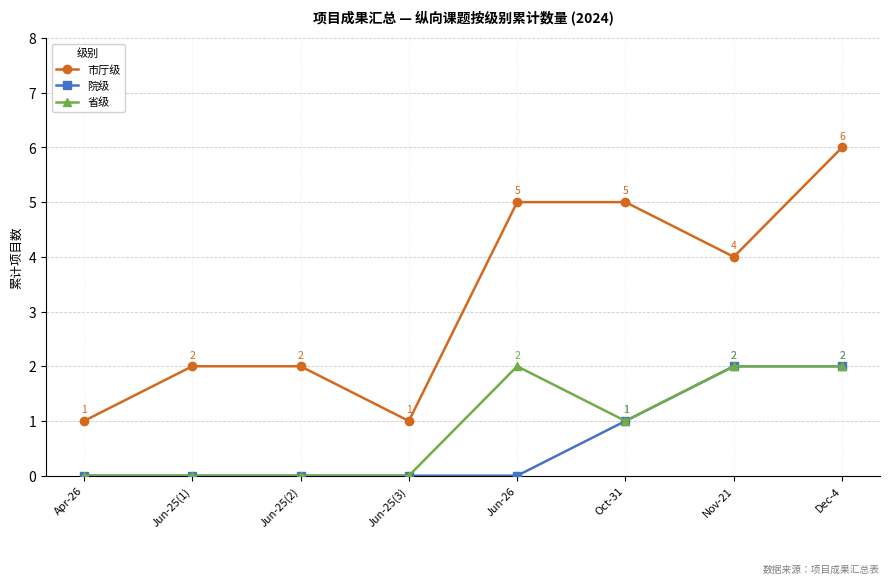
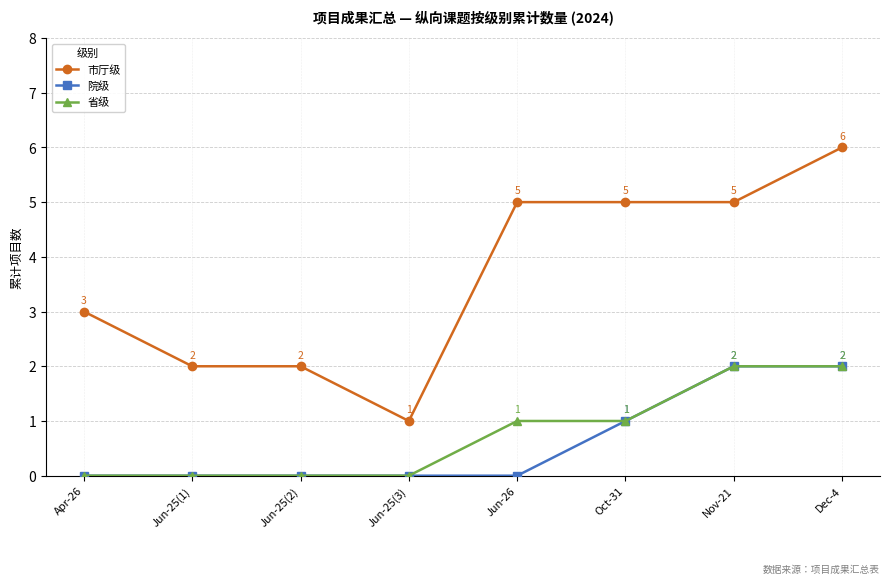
市厅级, Apr-26: 1 -> 3
省级, Jun-26: 2 -> 1
市厅级, Nov-21: 4 -> 5
